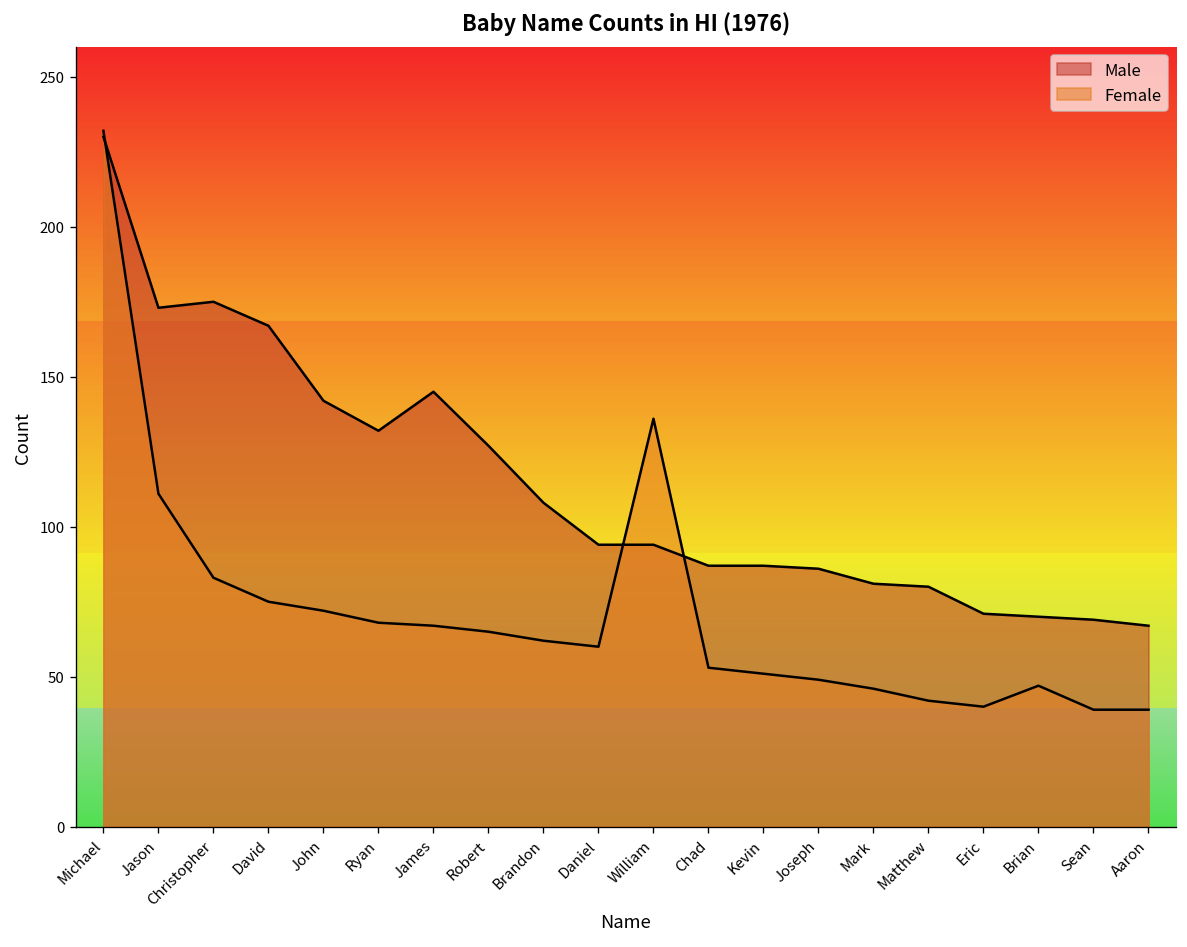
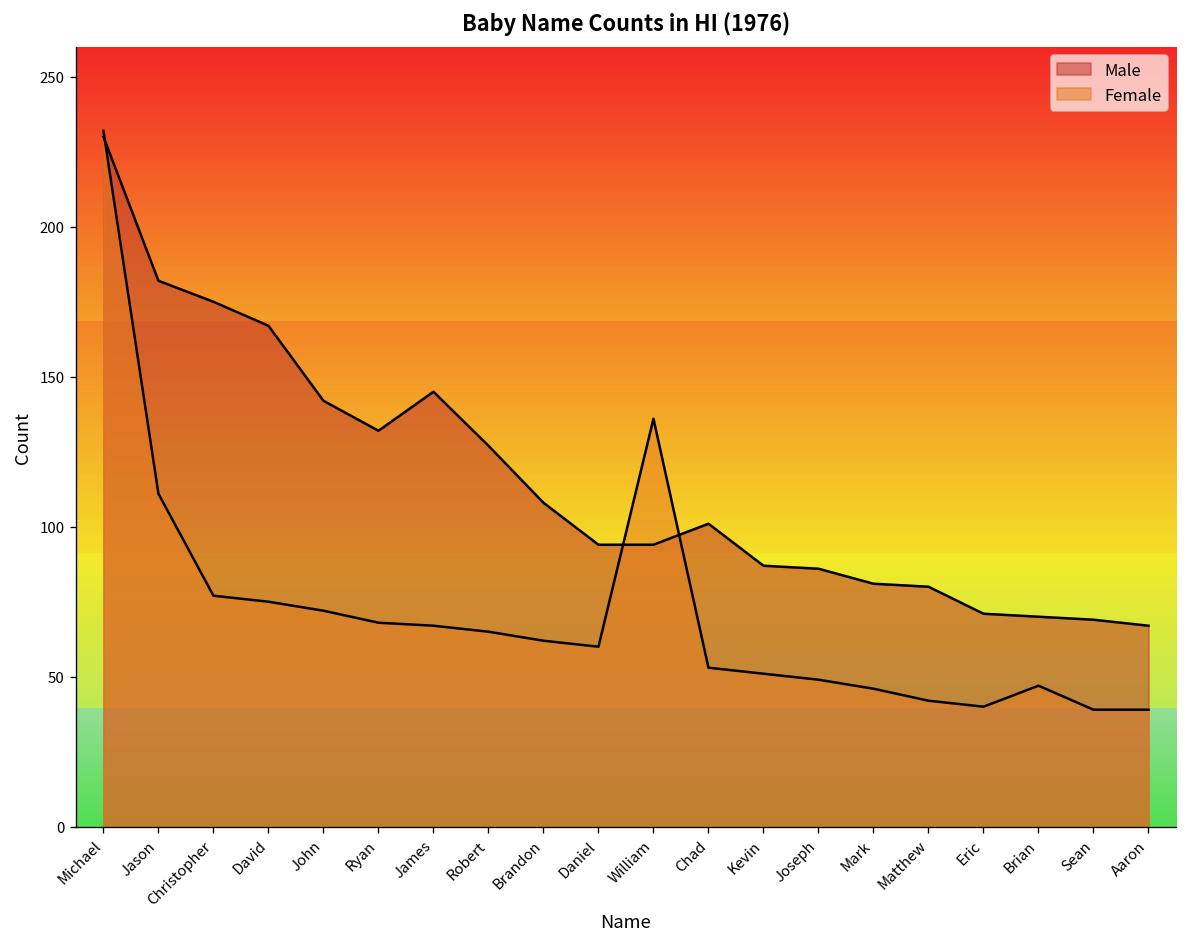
Male, Jason: 173 -> 182
Female, Christopher: 83 -> 77
Male, Chad: 87 -> 101
